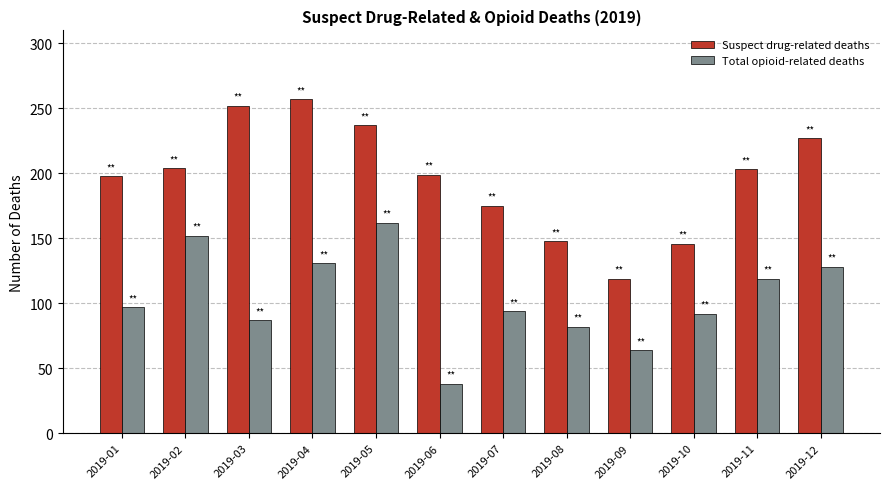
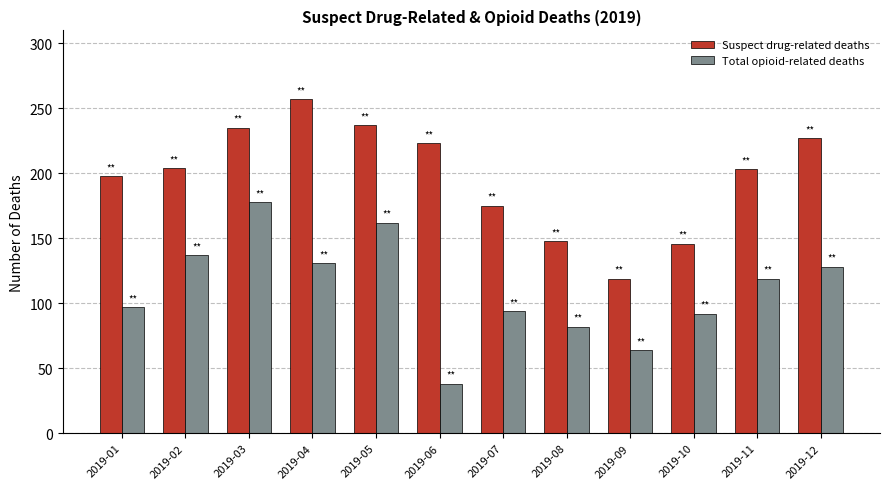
Total opioid-related deaths, 2019-02: 152 -> 137
Suspect drug-related deaths, 2019-03: 252 -> 235
Total opioid-related deaths, 2019-03: 87 -> 178
Suspect drug-related deaths, 2019-06: 199 -> 223
